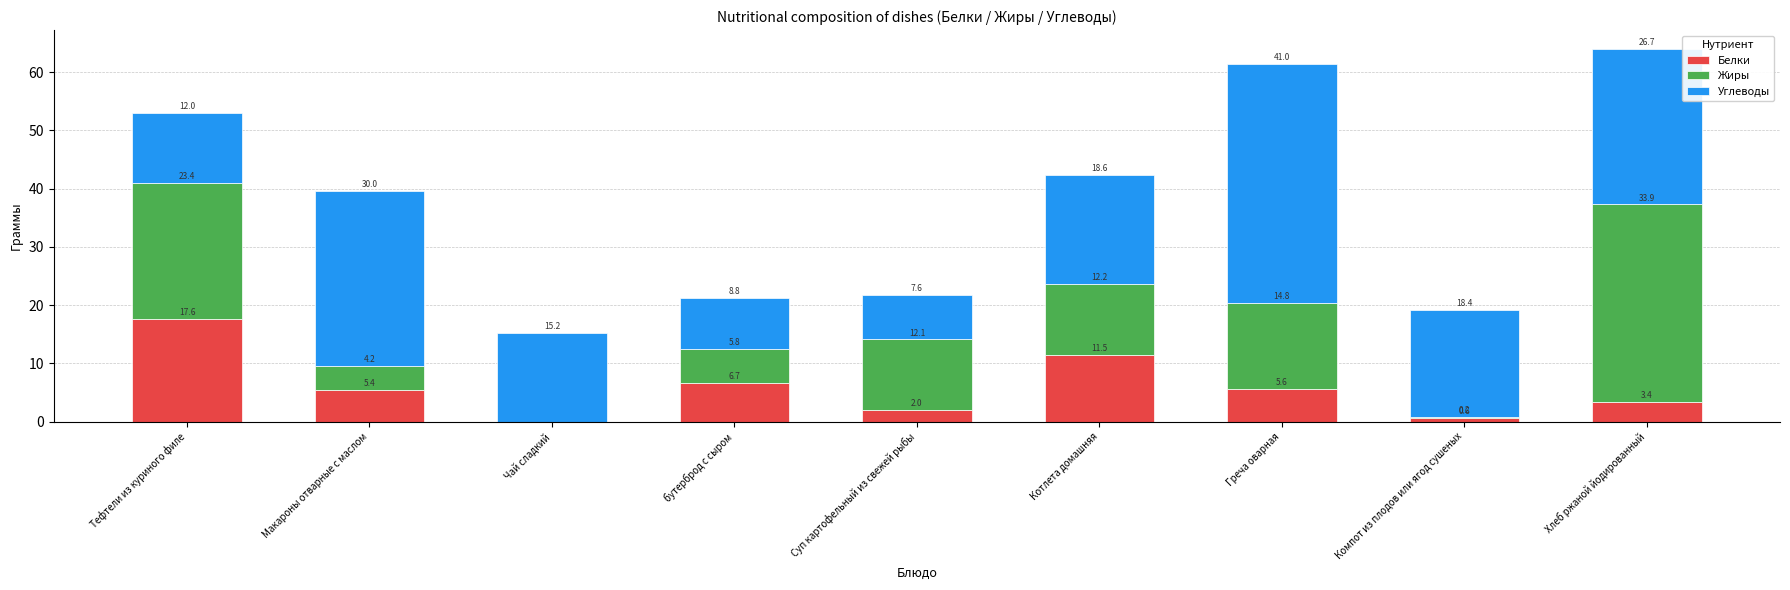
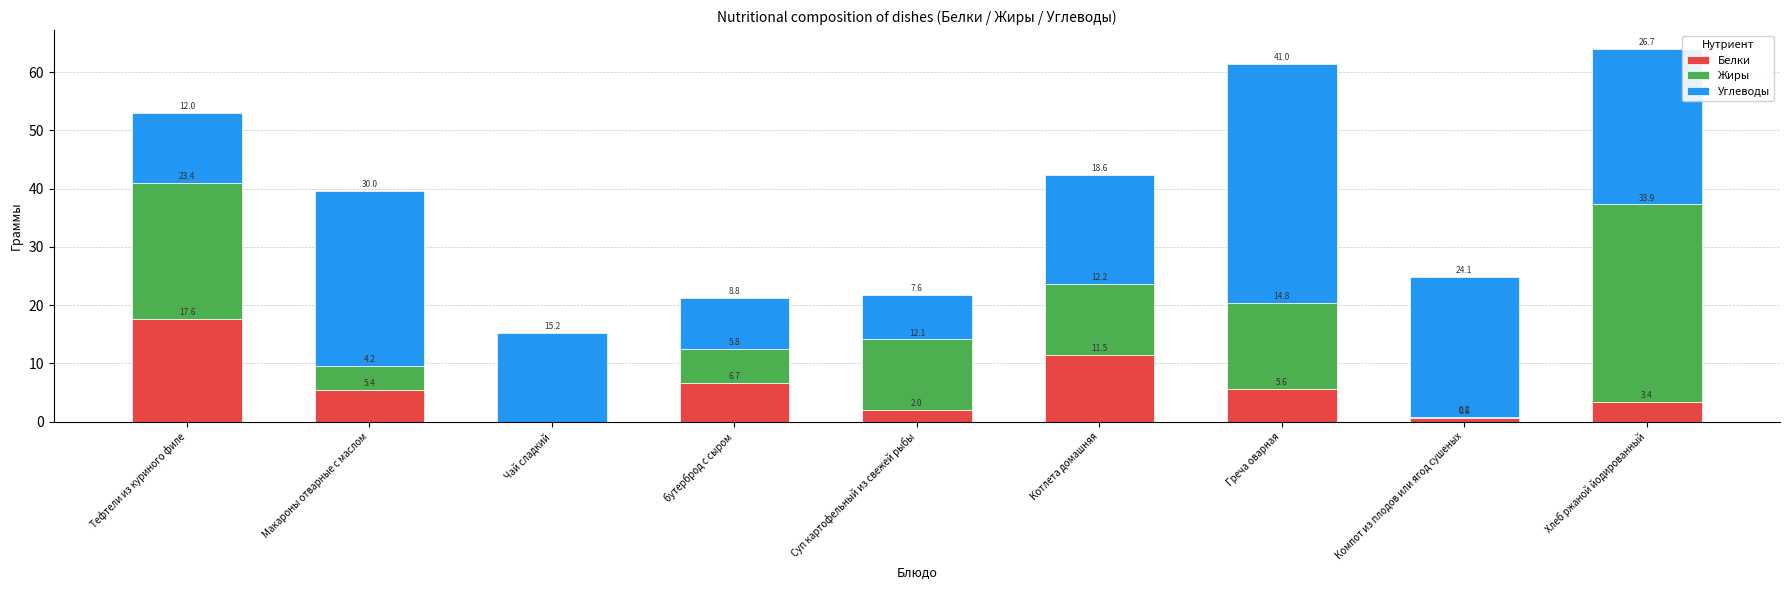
Углеводы, Компот из плодов или ягод сушеных: 18.4 -> 24.1
